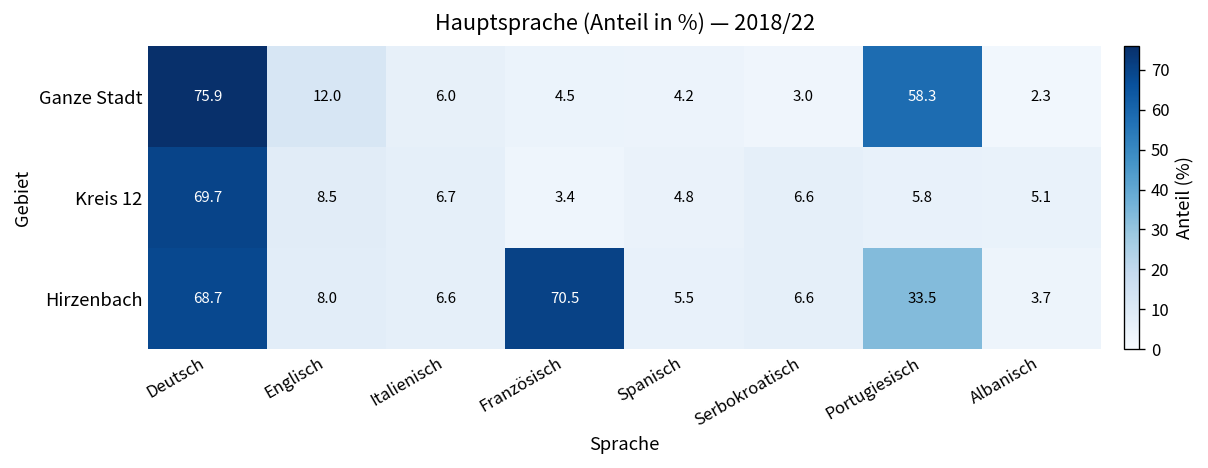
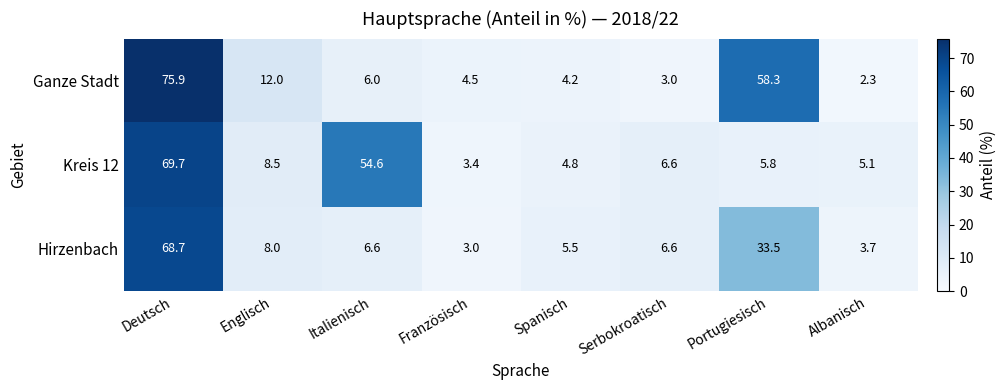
Kreis 12, Italienisch: 6.7 -> 54.6
Hirzenbach, Französisch: 70.5 -> 3.0
